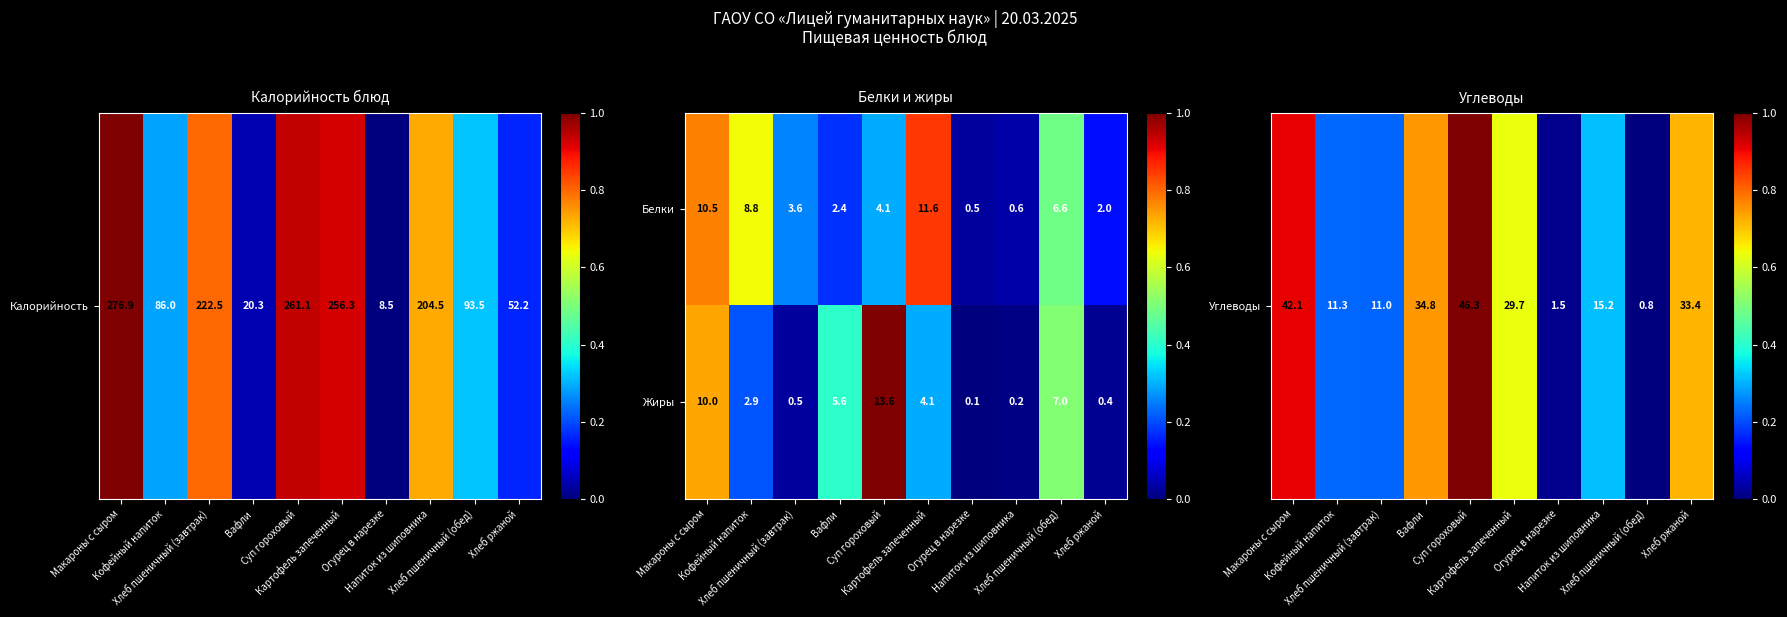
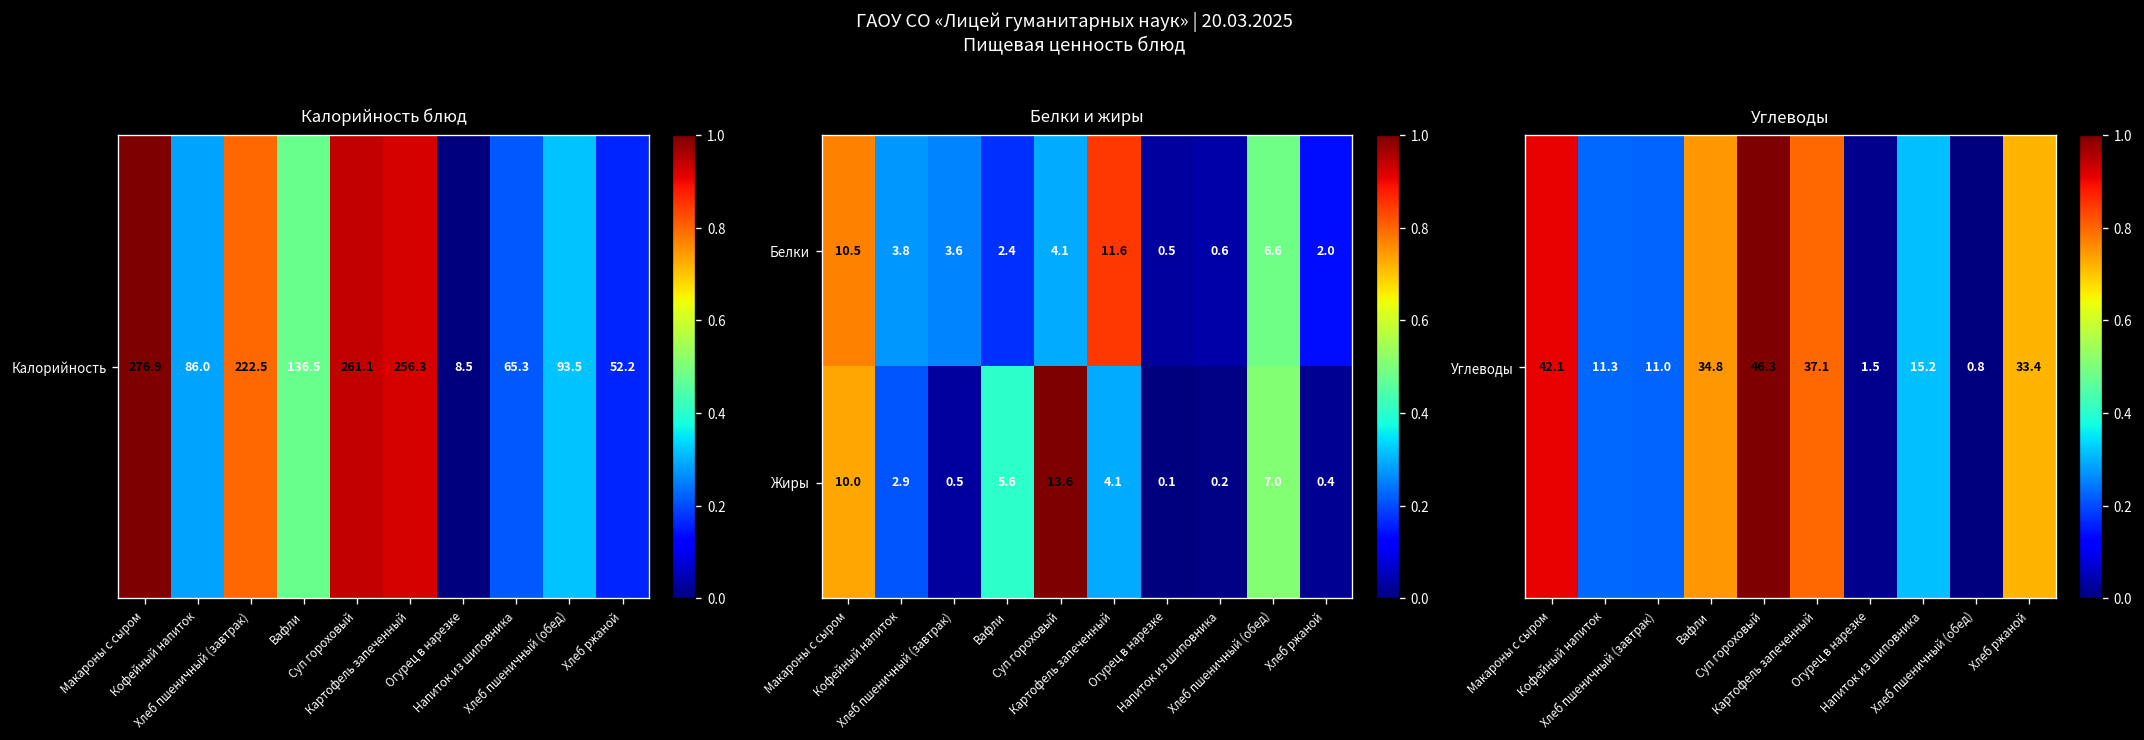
Калорийность блюд, Калорийность, Вафли: 20.3 -> 136.5
Калорийность блюд, Калорийность, Напиток из шиповника: 204.5 -> 65.3
Белки и жиры, Белки, Кофейный напиток: 8.8 -> 3.8
Углеводы, Углеводы, Картофель запеченный: 29.7 -> 37.1
